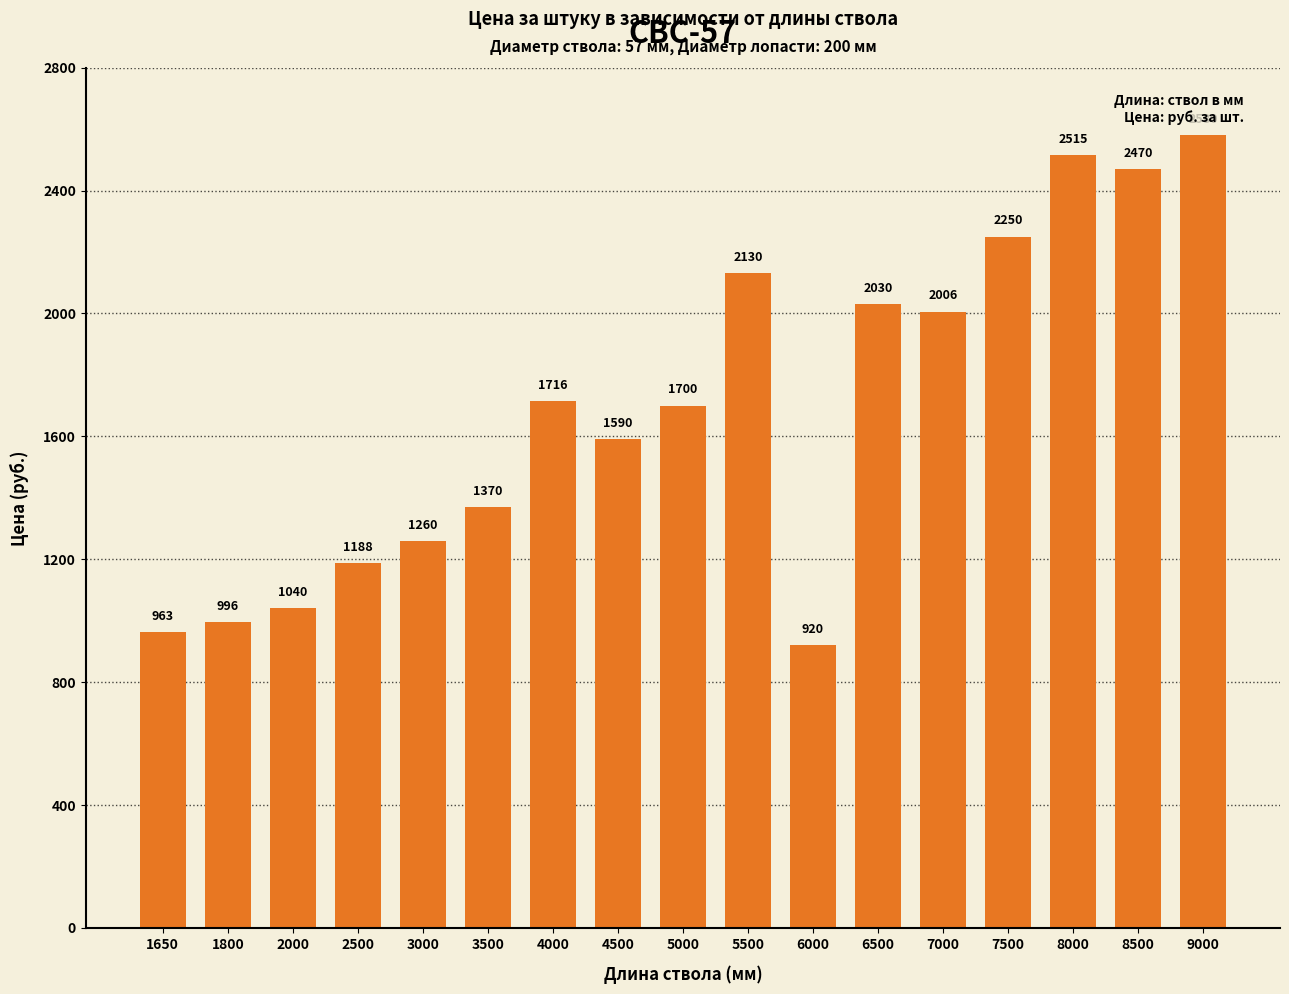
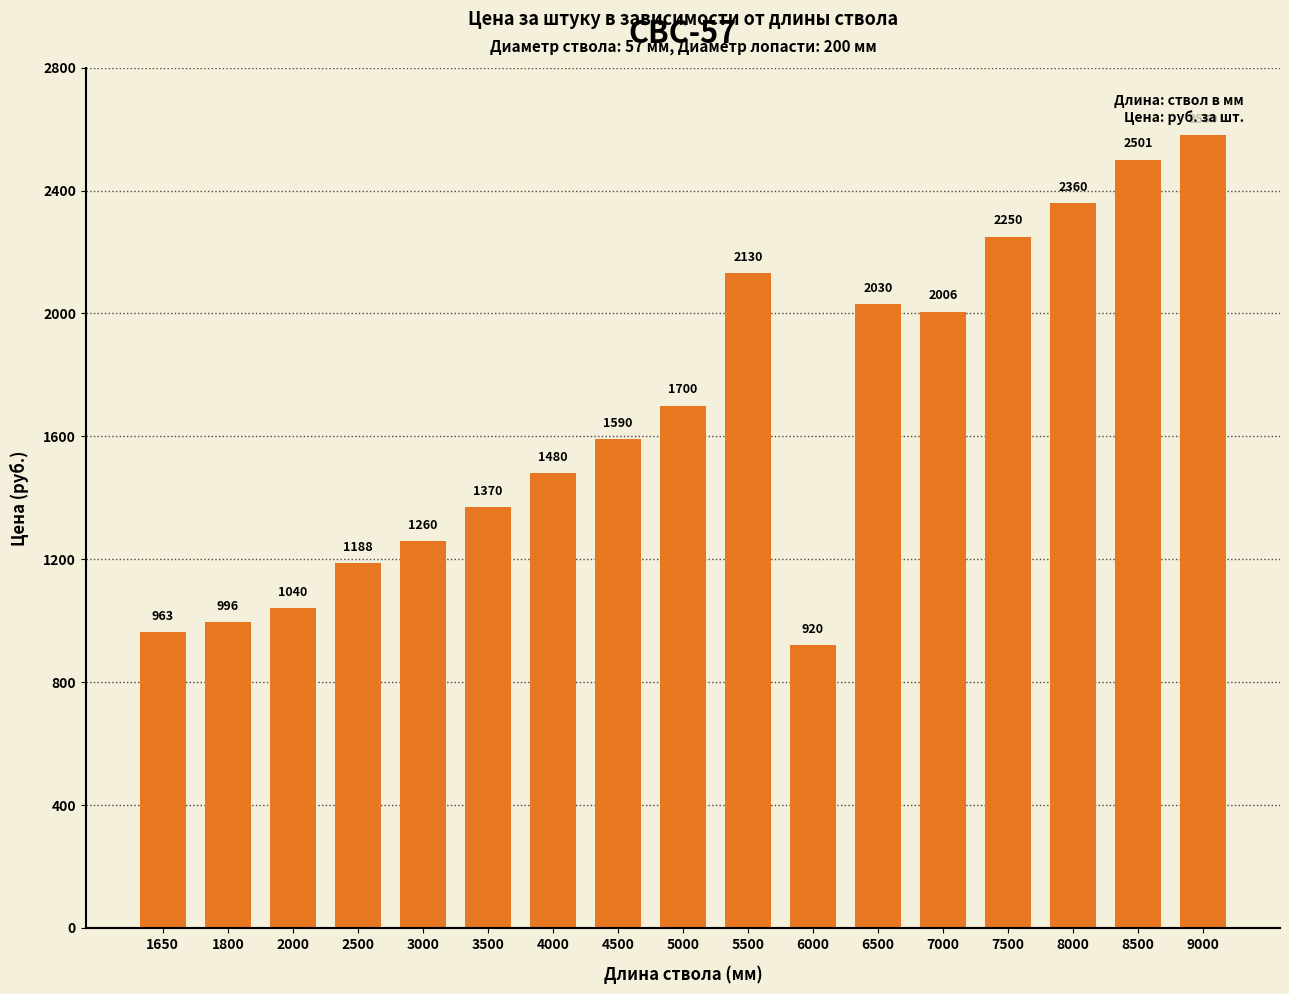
4000: 1716 -> 1480
8000: 2515 -> 2360
8500: 2470 -> 2501
